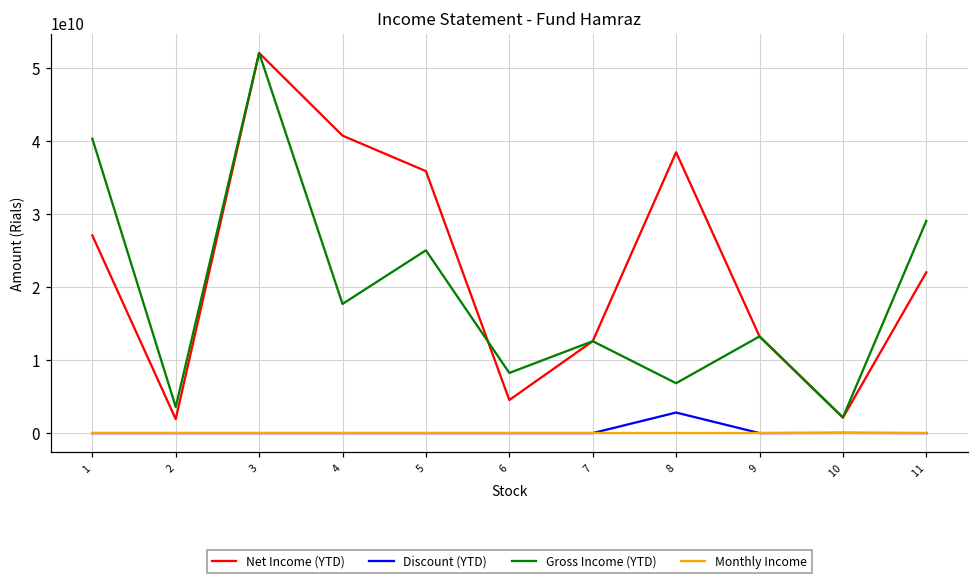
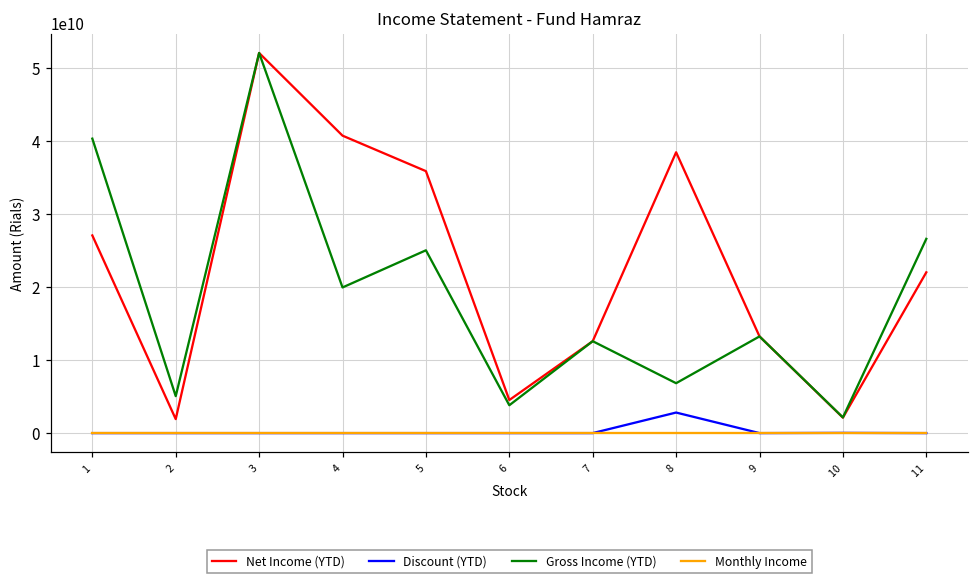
Gross Income (YTD), 2: 4000000000 -> 5000000000
Gross Income (YTD), 4: 18000000000 -> 20000000000
Gross Income (YTD), 6: 8000000000 -> 4000000000
Gross Income (YTD), 11: 29000000000 -> 27000000000
